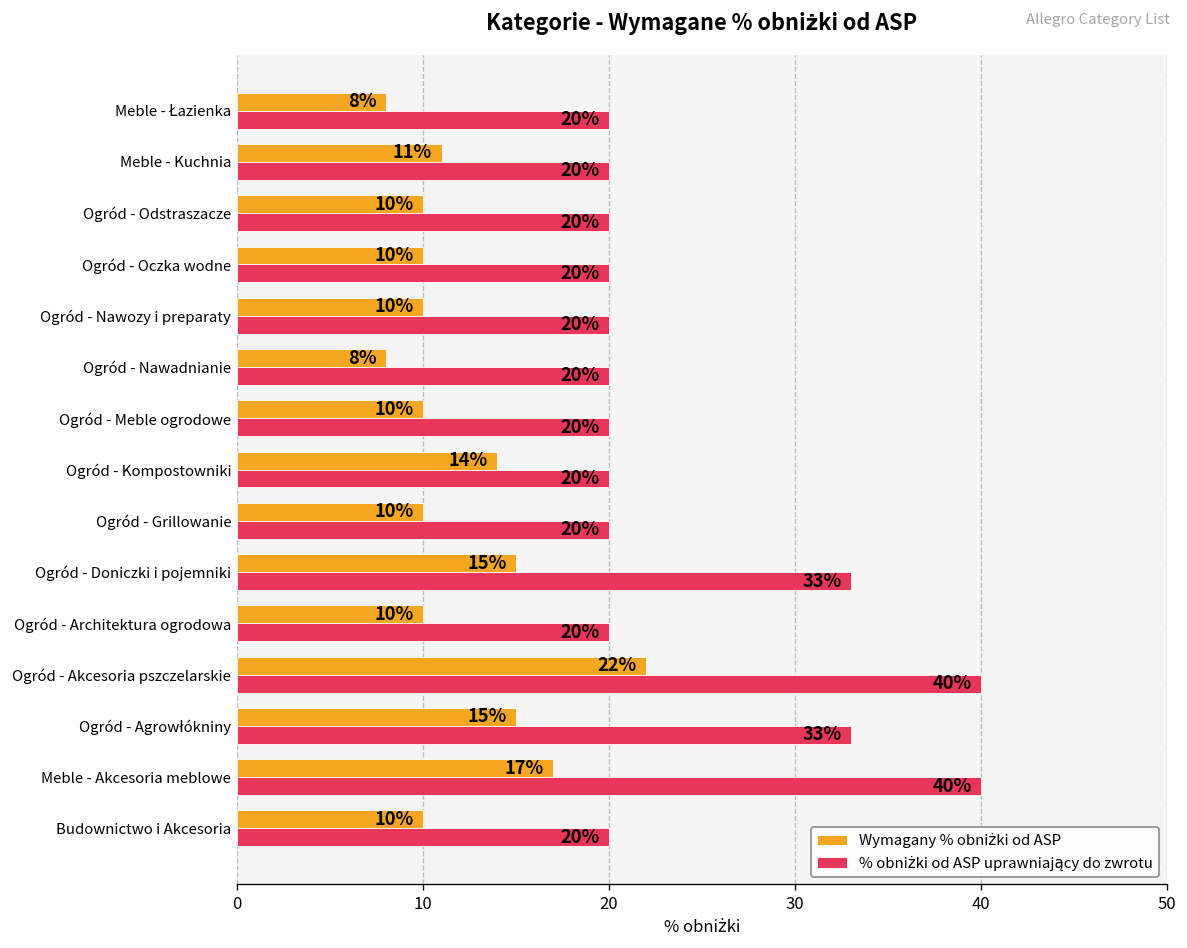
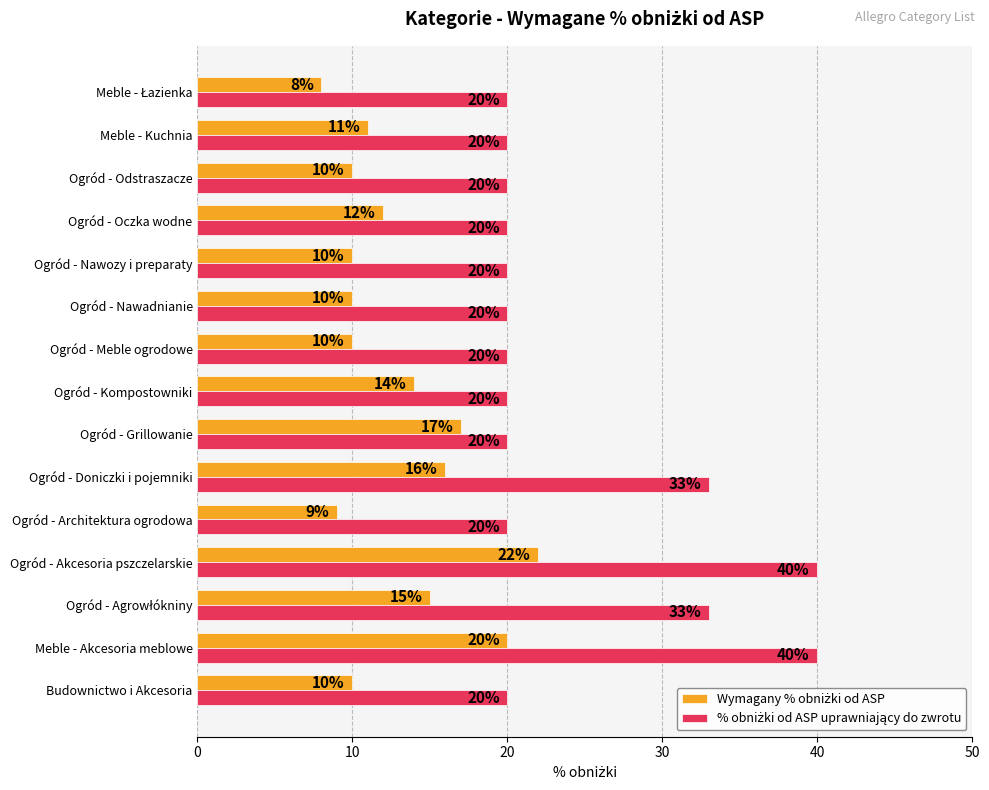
Wymagany % obniżki od ASP, Ogród - Oczka wodne: 10% -> 12%
Wymagany % obniżki od ASP, Ogród - Nawadnianie: 8% -> 10%
Wymagany % obniżki od ASP, Ogród - Grillowanie: 10% -> 17%
Wymagany % obniżki od ASP, Ogród - Doniczki i pojemniki: 15% -> 16%
Wymagany % obniżki od ASP, Ogród - Architektura ogrodowa: 10% -> 9%
Wymagany % obniżki od ASP, Meble - Akcesoria meblowe: 17% -> 20%
